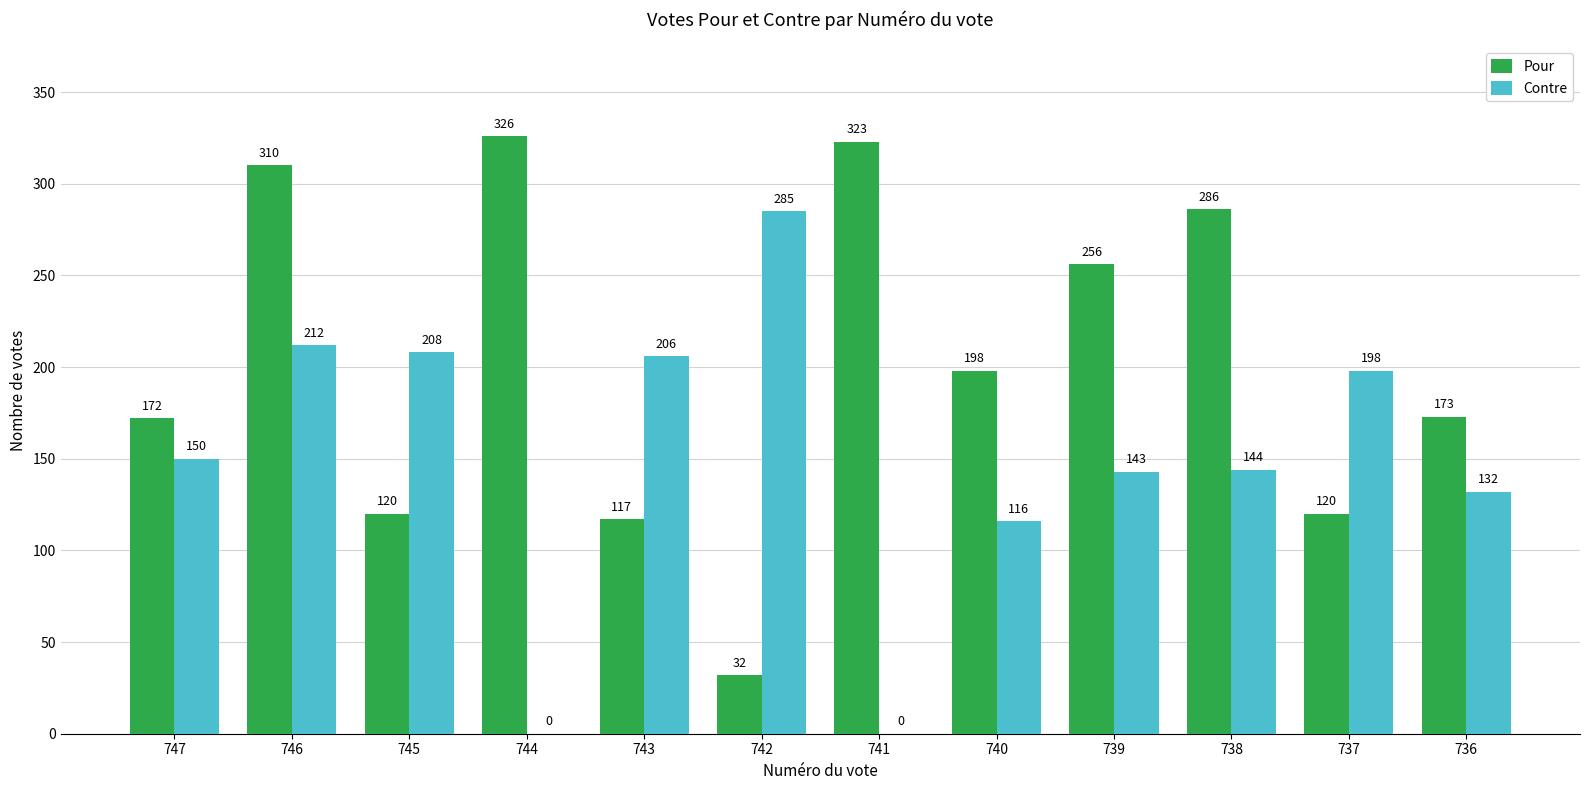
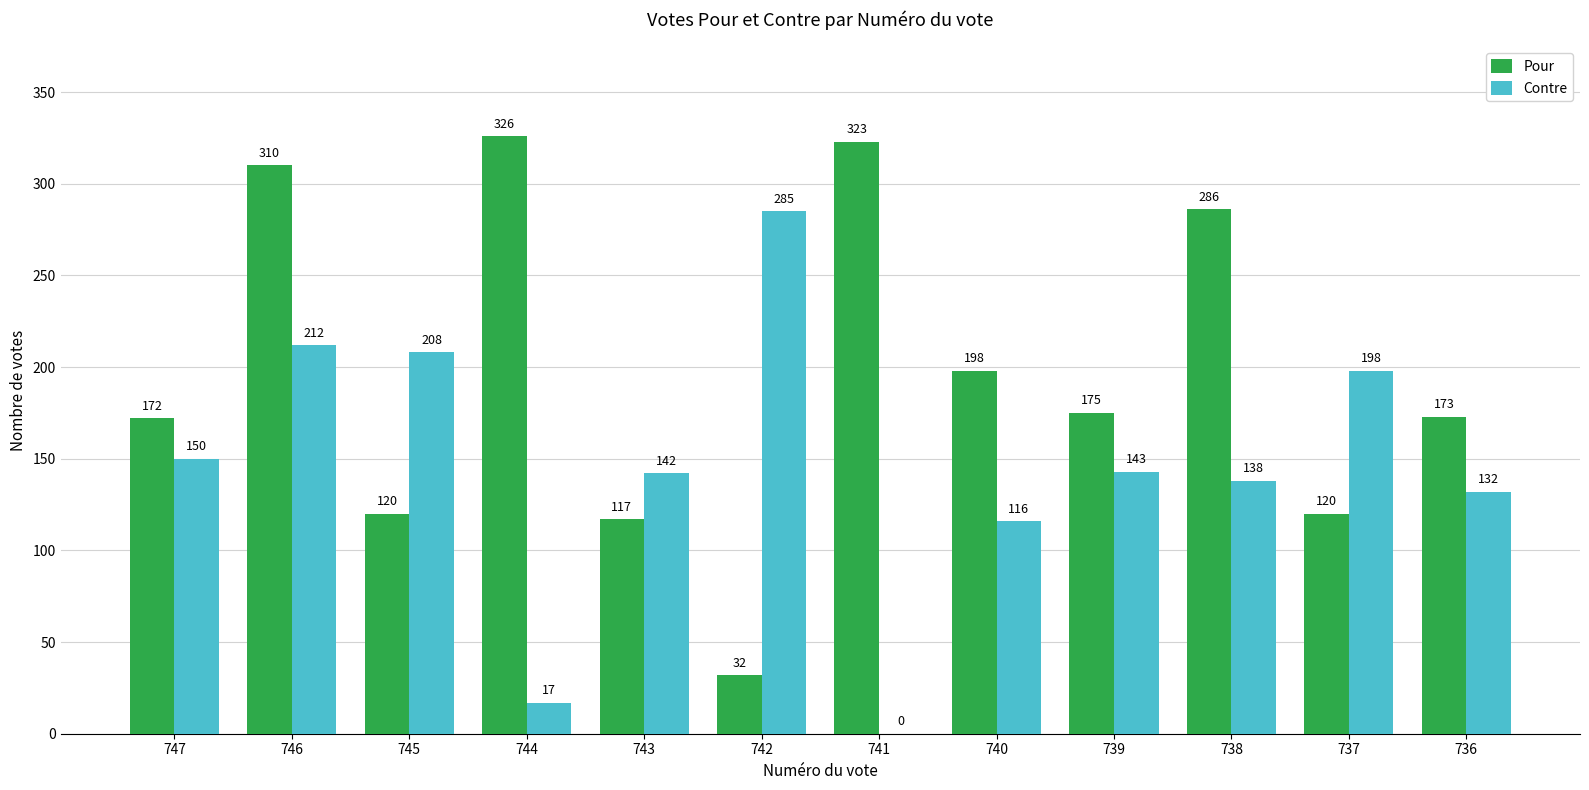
Contre, 744: 0 -> 17
Contre, 743: 206 -> 142
Pour, 739: 256 -> 175
Contre, 738: 144 -> 138
